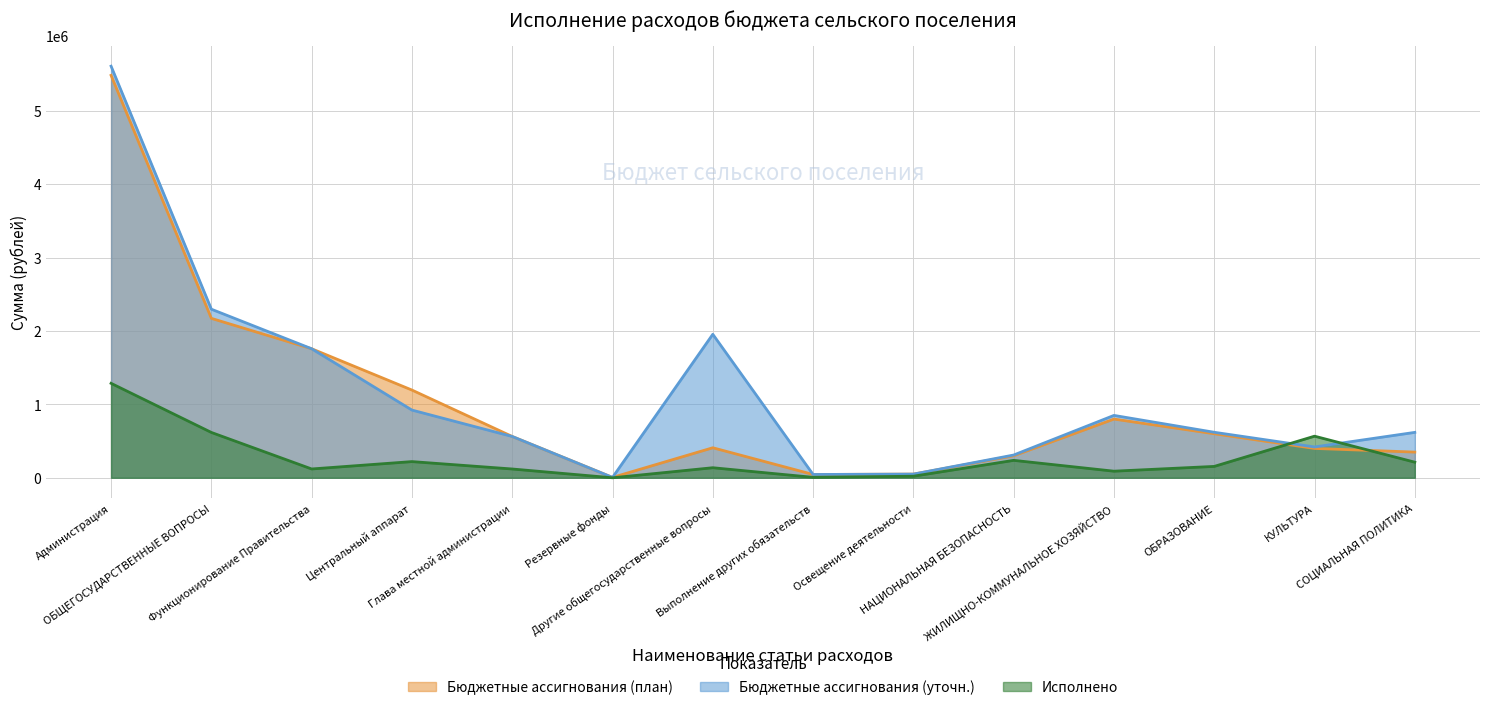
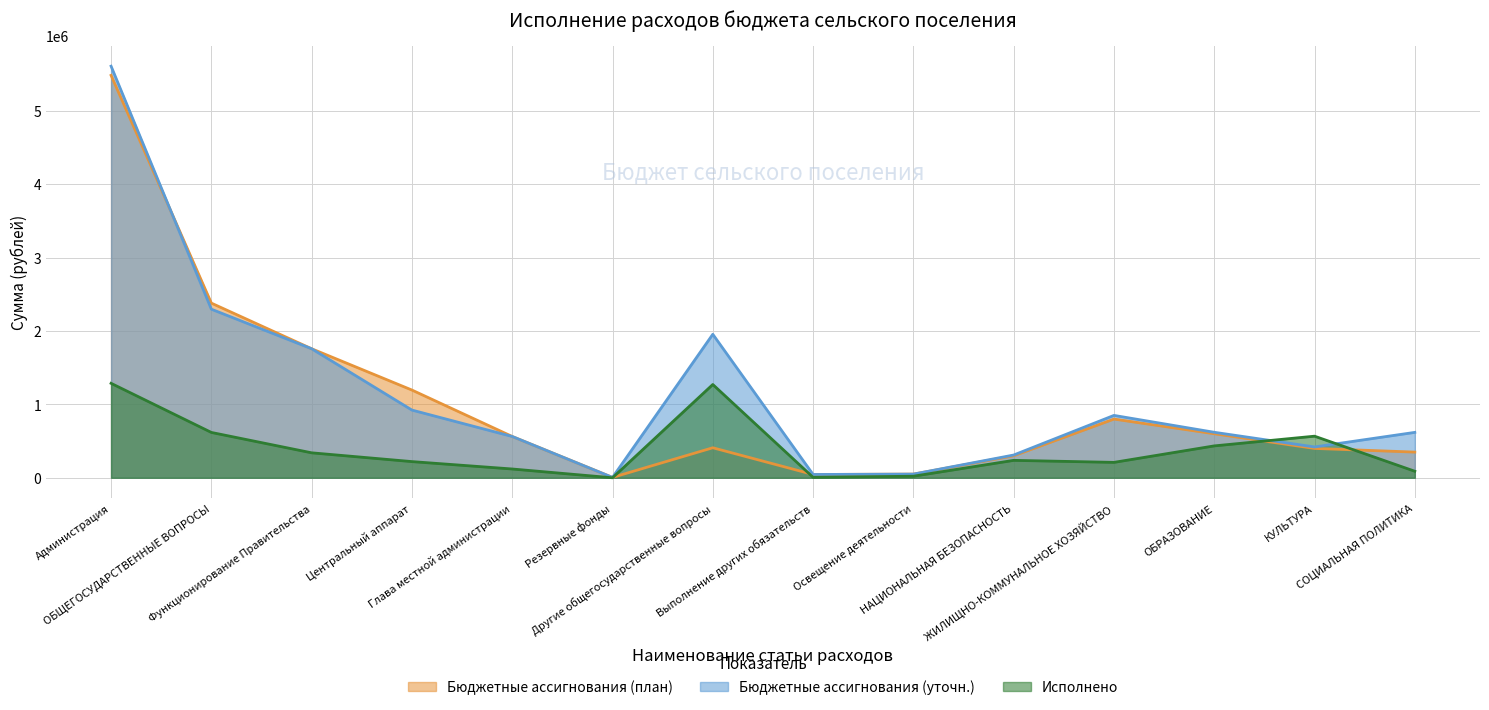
Бюджетные ассигнования (план), ОБЩЕГОСУДАРСТВЕННЫЕ ВОПРОСЫ: 2200000 -> 2400000
Исполнено, Функционирование Правительства: 100000 -> 300000
Исполнено, Другие общегосударственные вопросы: 100000 -> 1300000
Исполнено, ЖИЛИЩНО-КОММУНАЛЬНОЕ ХОЗЯЙСТВО: 100000 -> 200000
Исполнено, ОБРАЗОВАНИЕ: 200000 -> 400000
Исполнено, СОЦИАЛЬНАЯ ПОЛИТИКА: 200000 -> 100000
